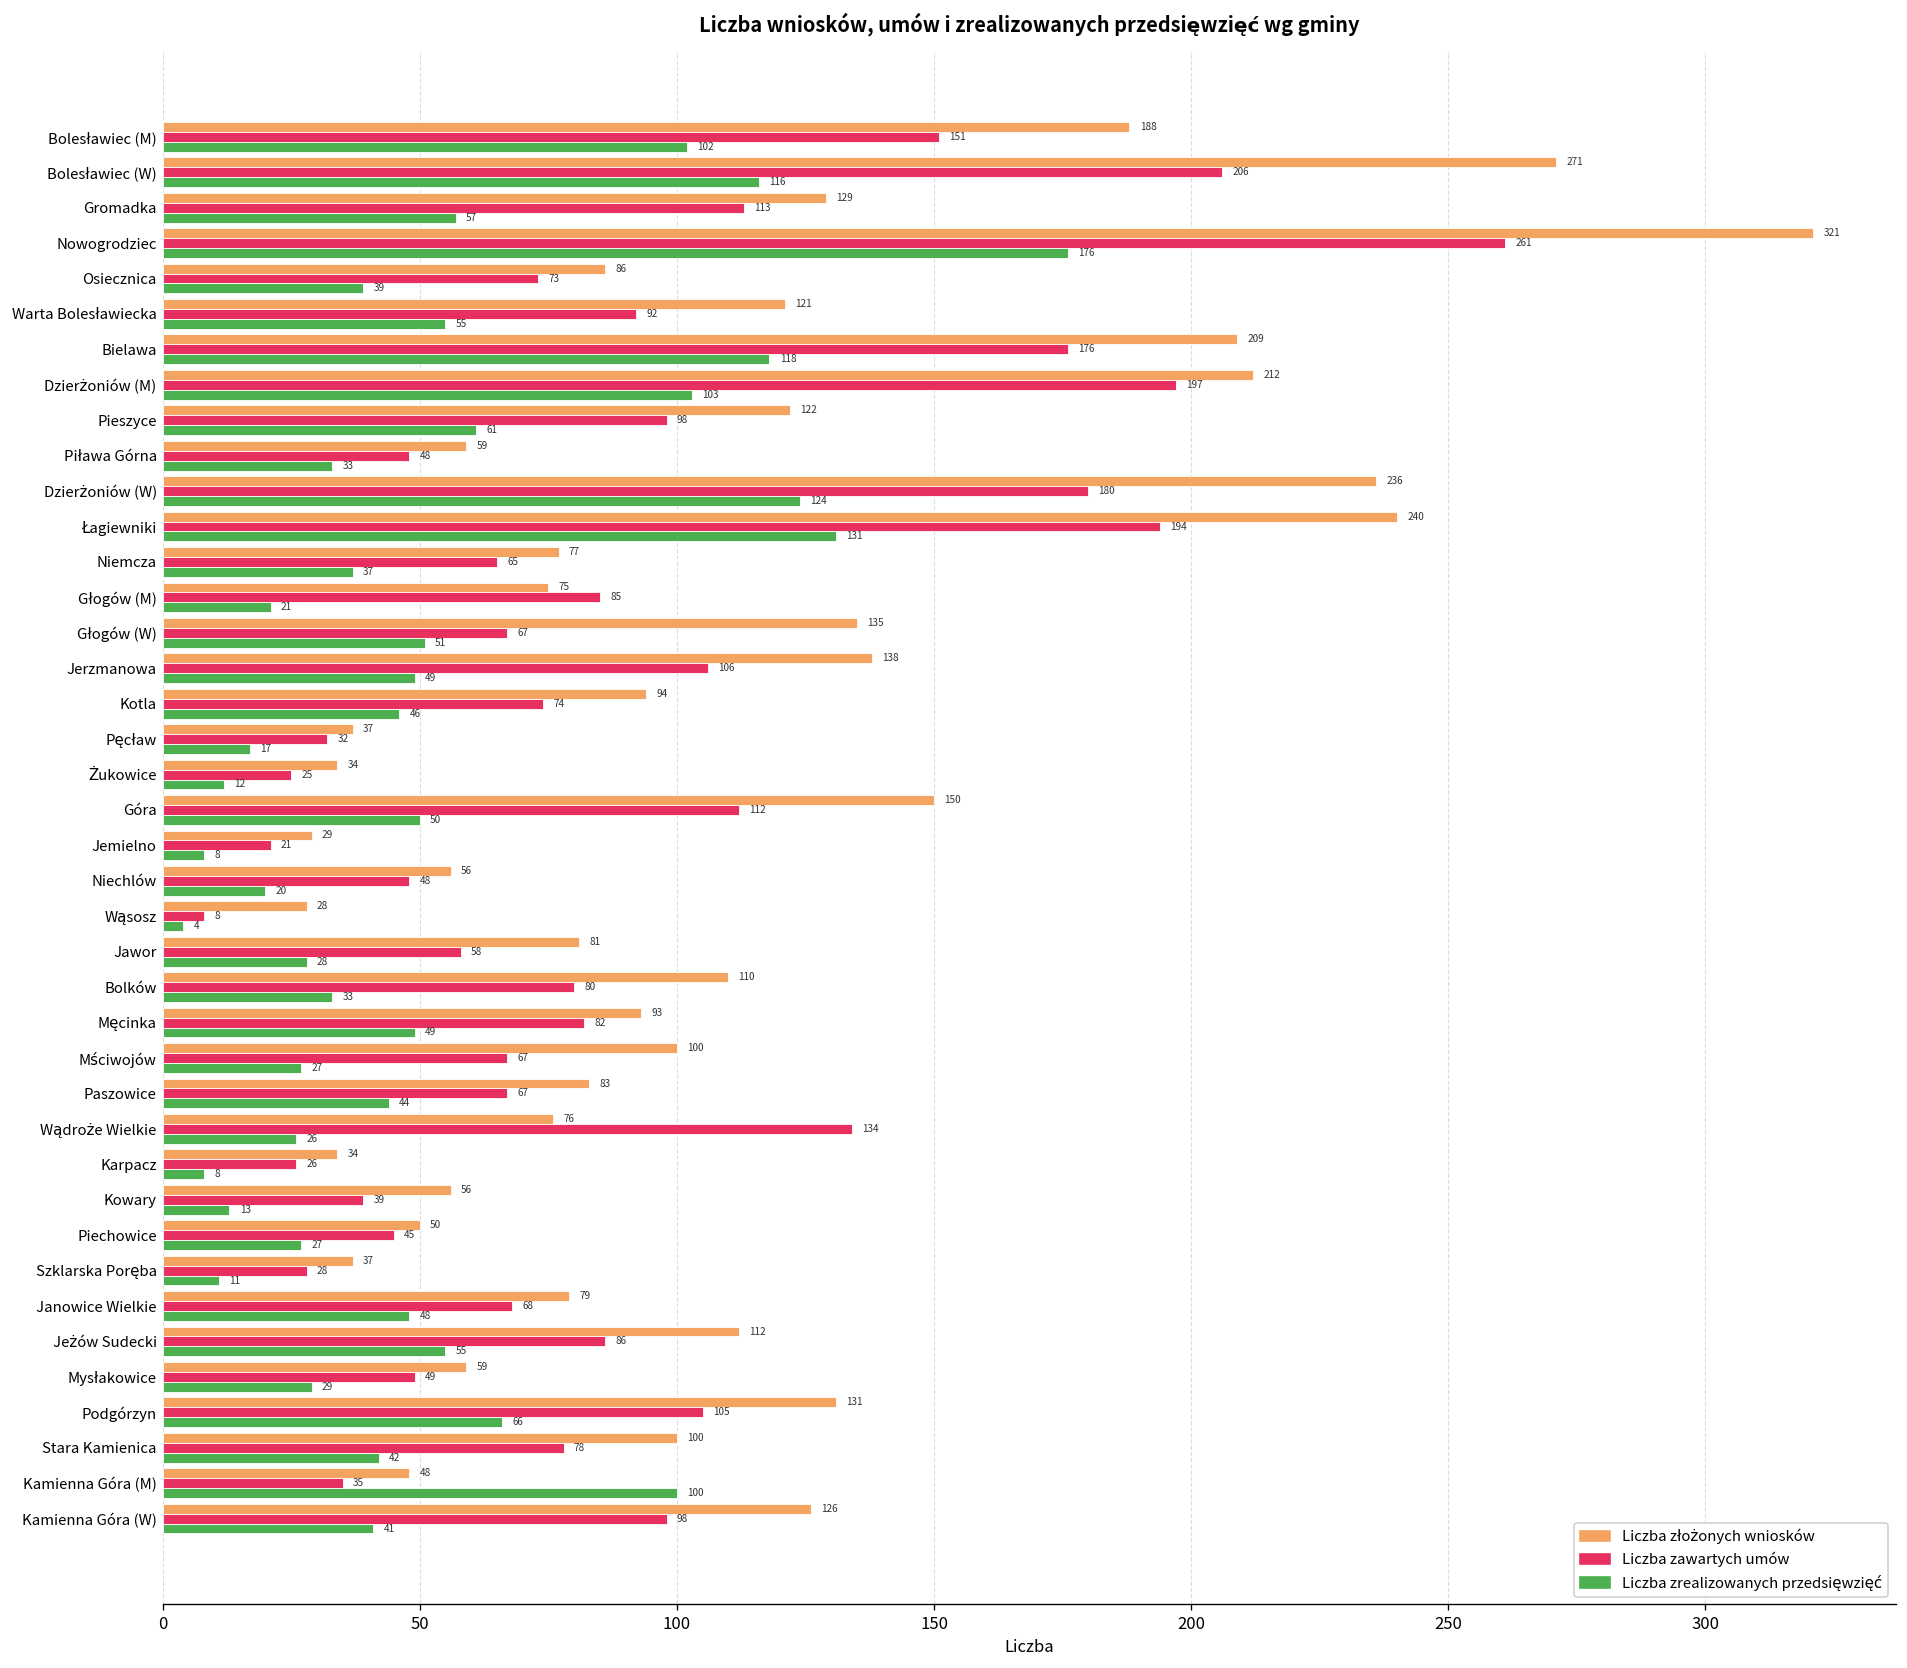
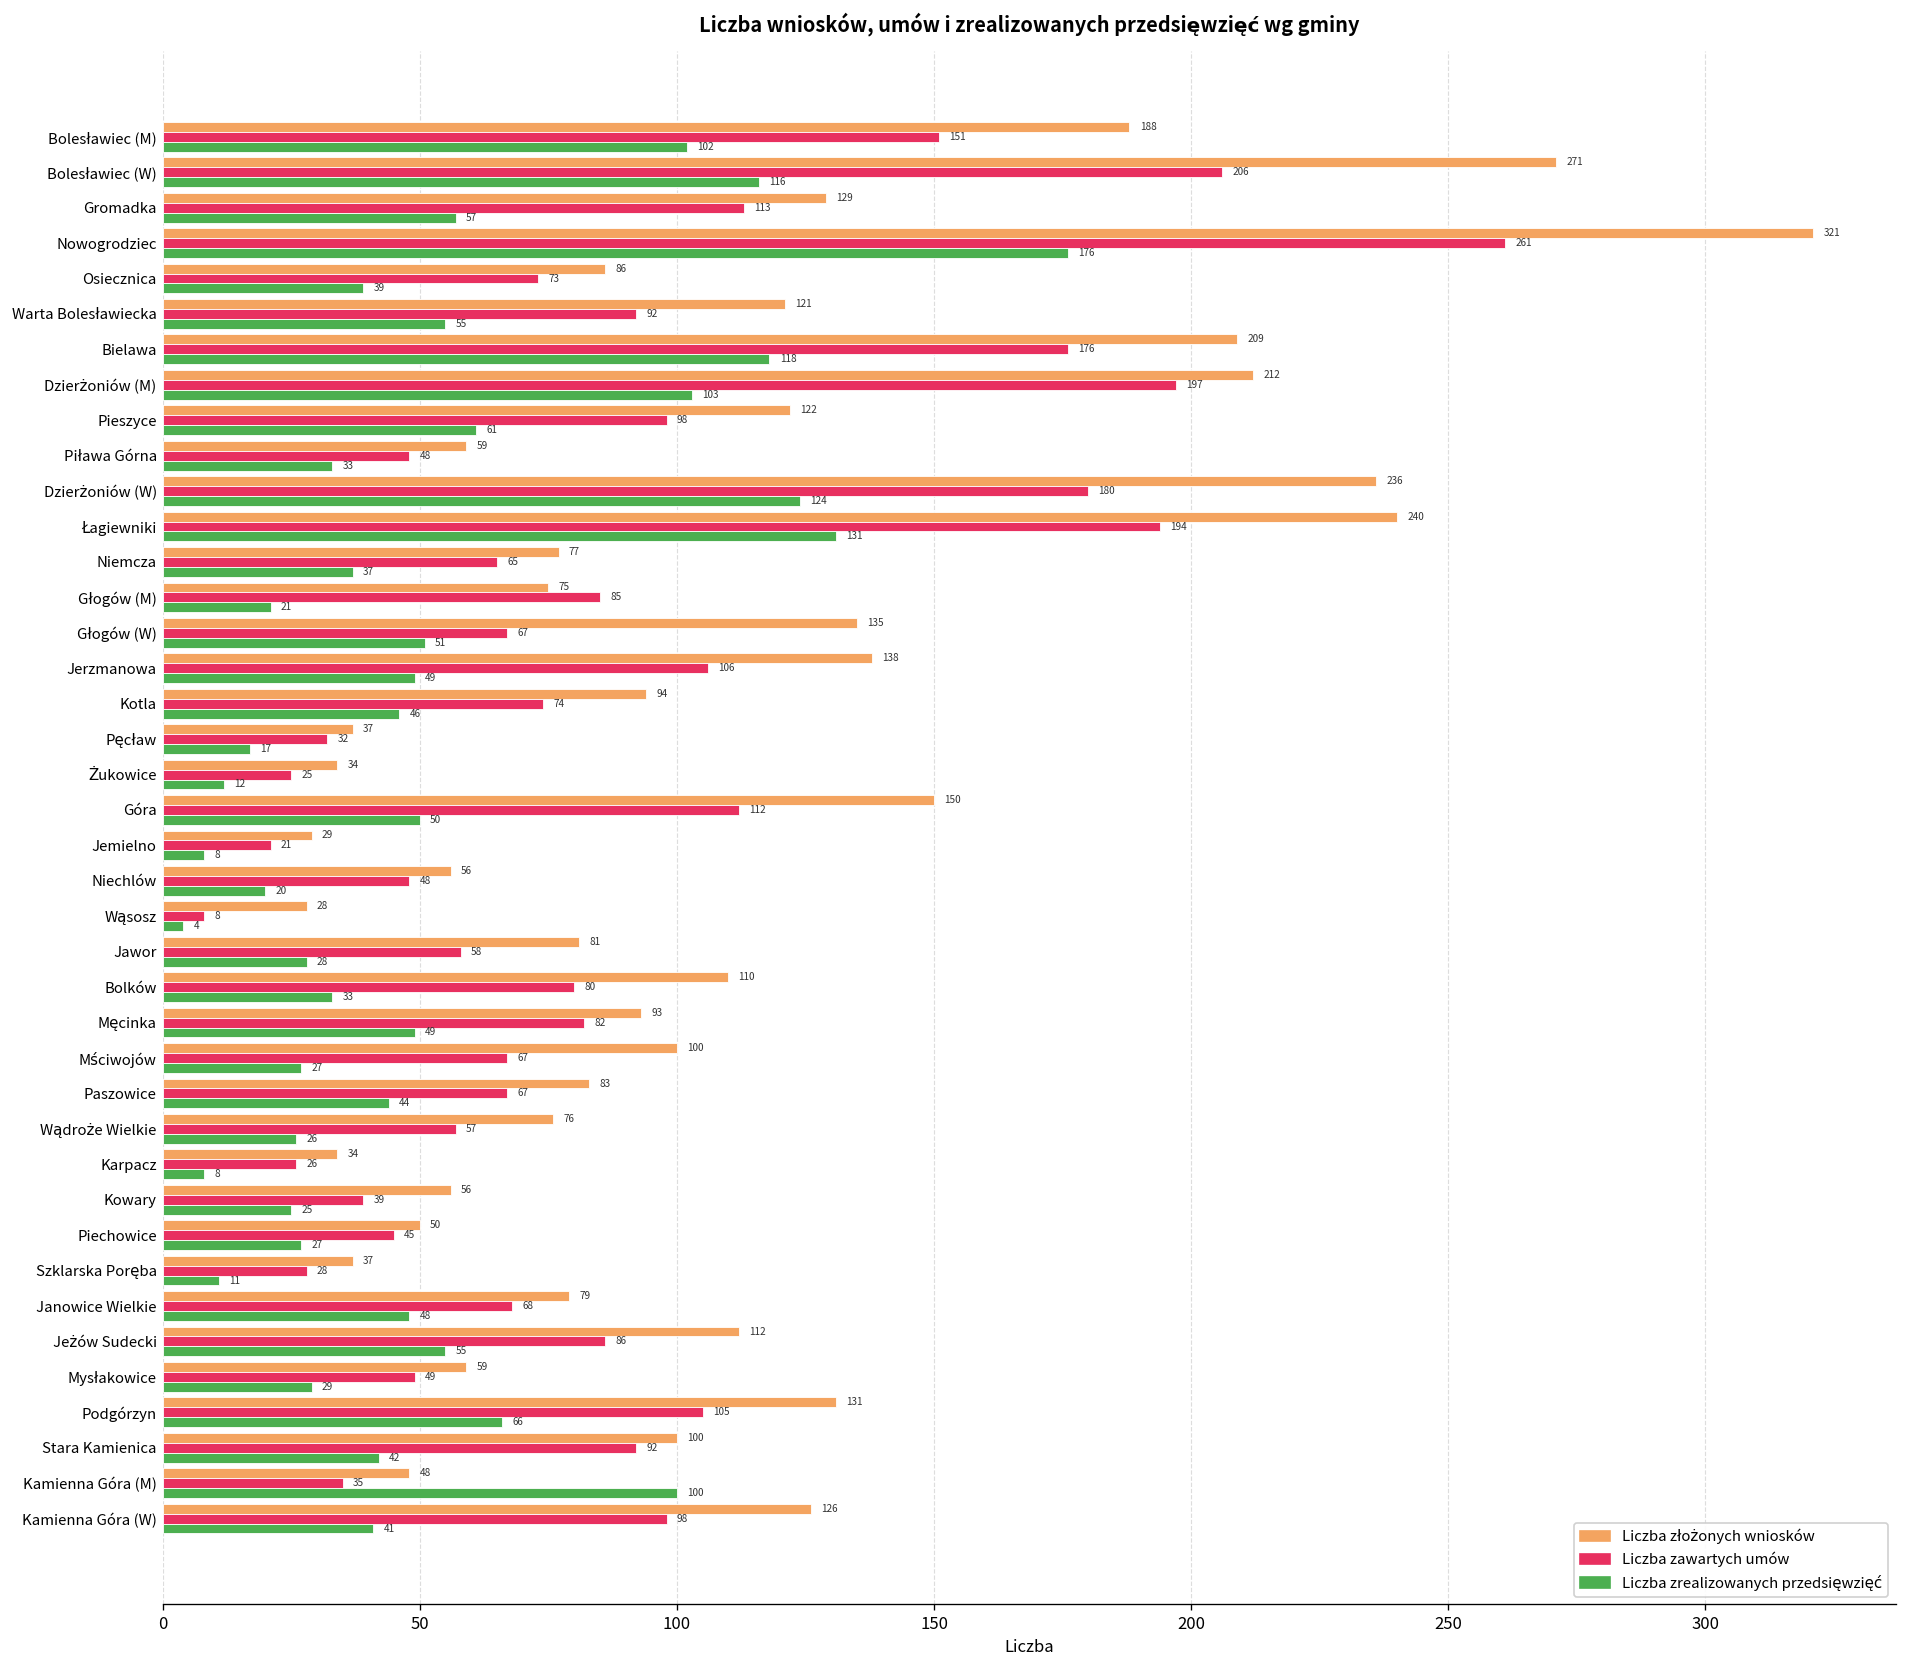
Liczba zawartych umów, Wądroże Wielkie: 134 -> 57
Liczba zrealizowanych przedsięwzięć, Kowary: 13 -> 25
Liczba zawartych umów, Stara Kamienica: 78 -> 92
